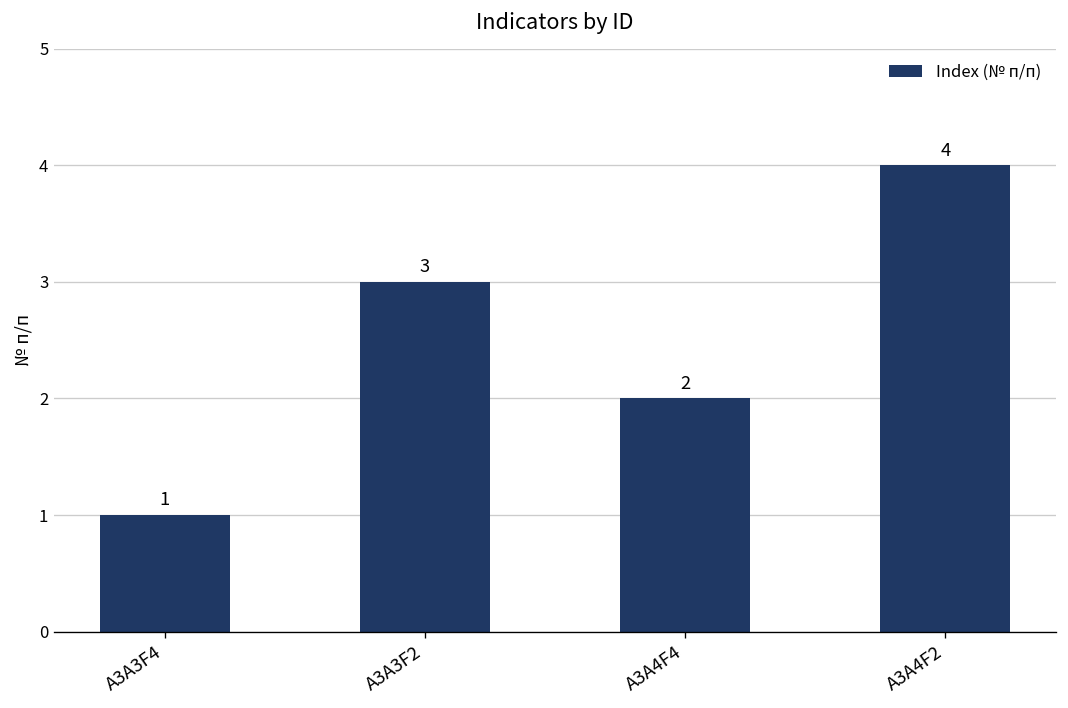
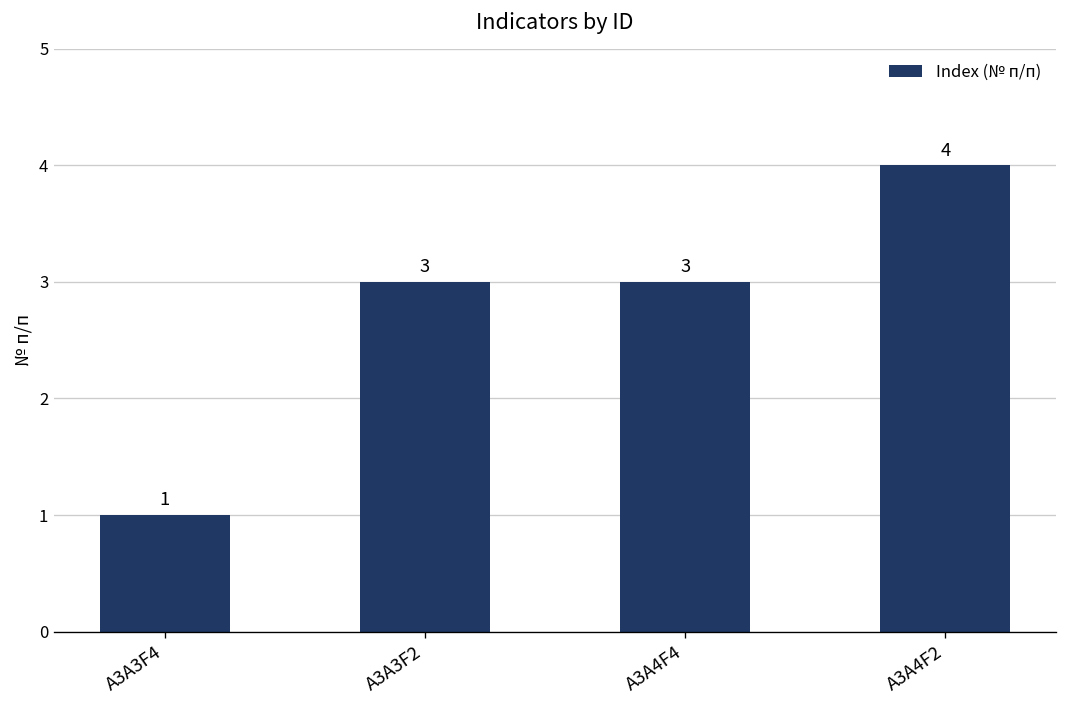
A3A4F4: 2 -> 3
